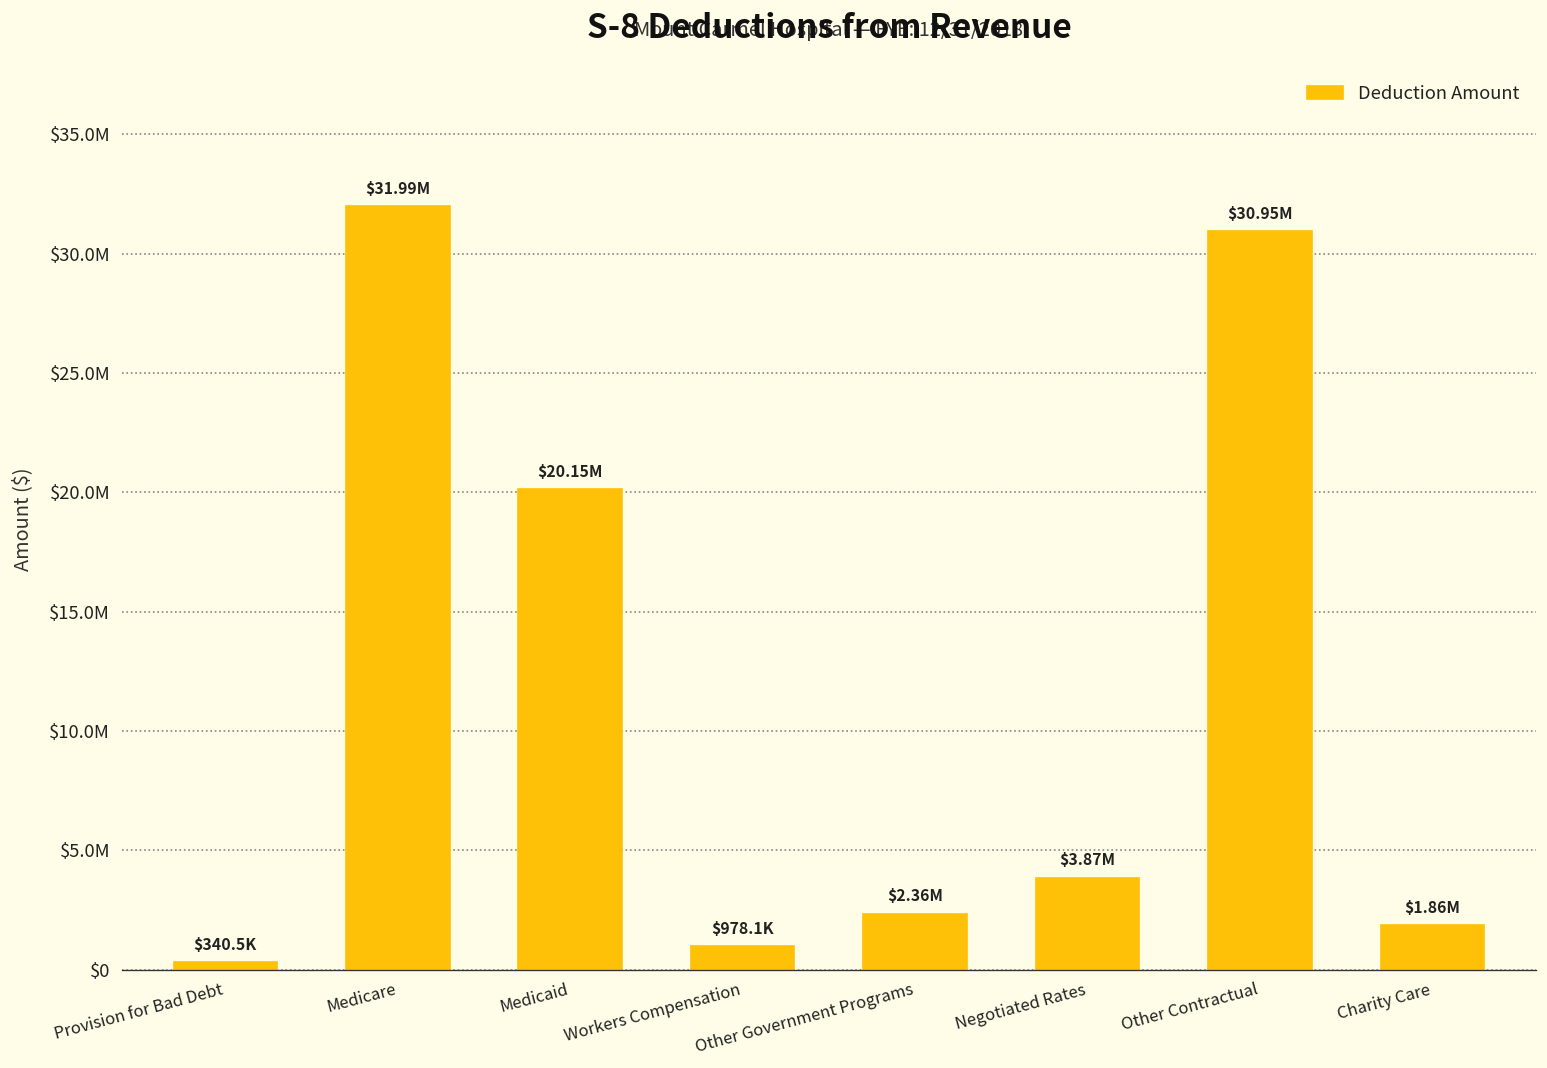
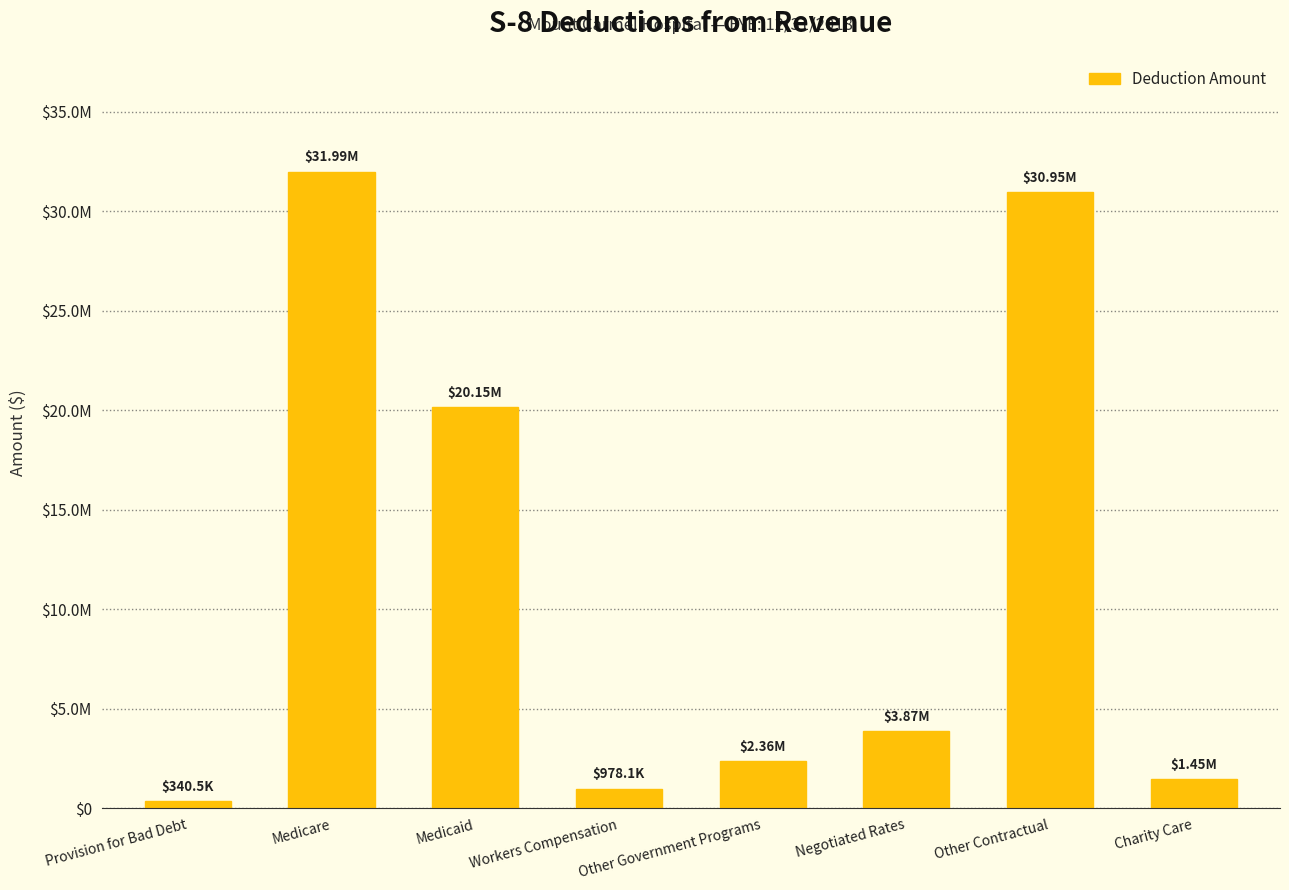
Charity Care: $1.86M -> $1.45M
